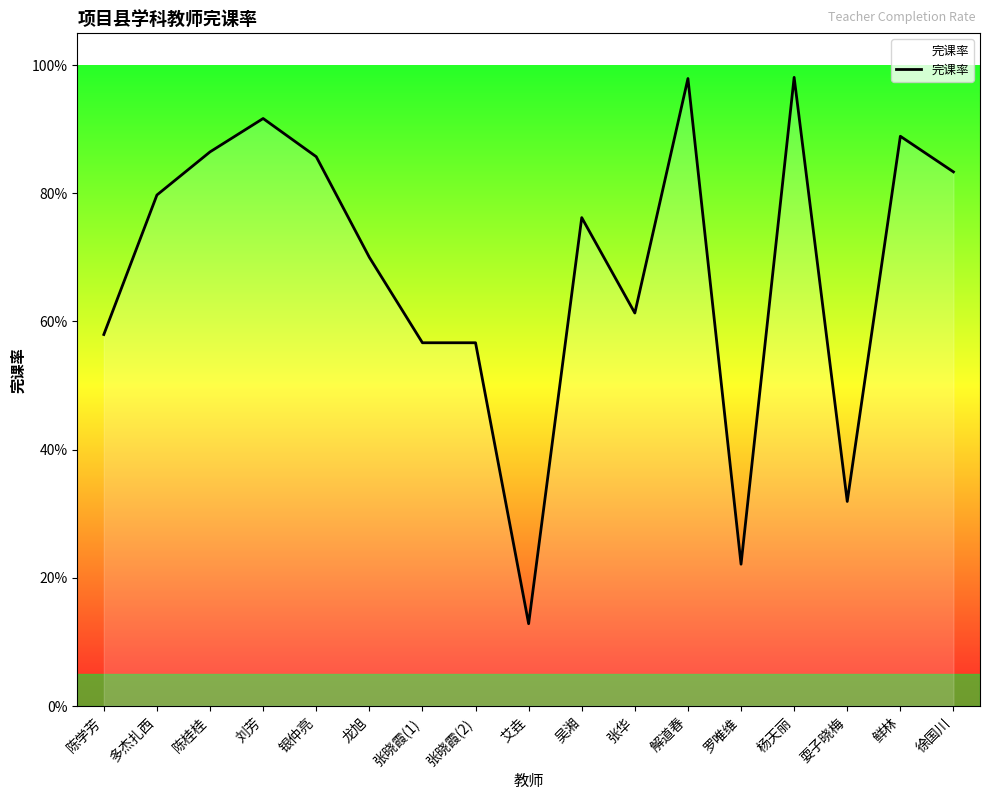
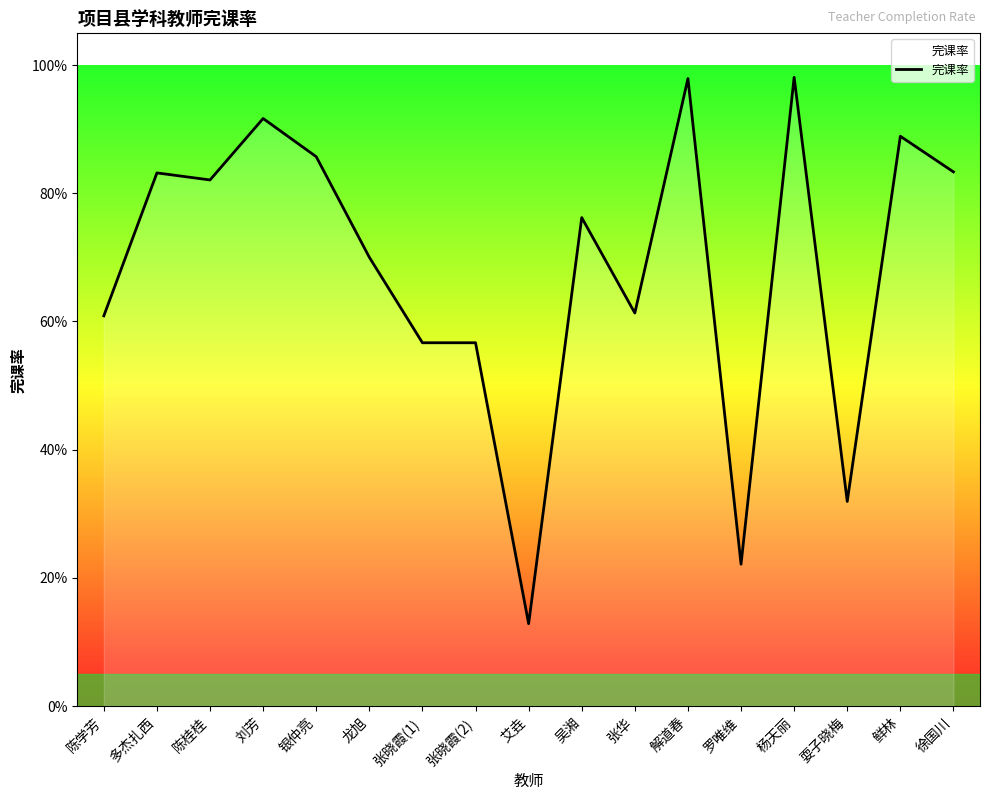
陈学芳: 58% -> 61%
多杰扎西: 80% -> 83%
陈桂桂: 86% -> 82%
